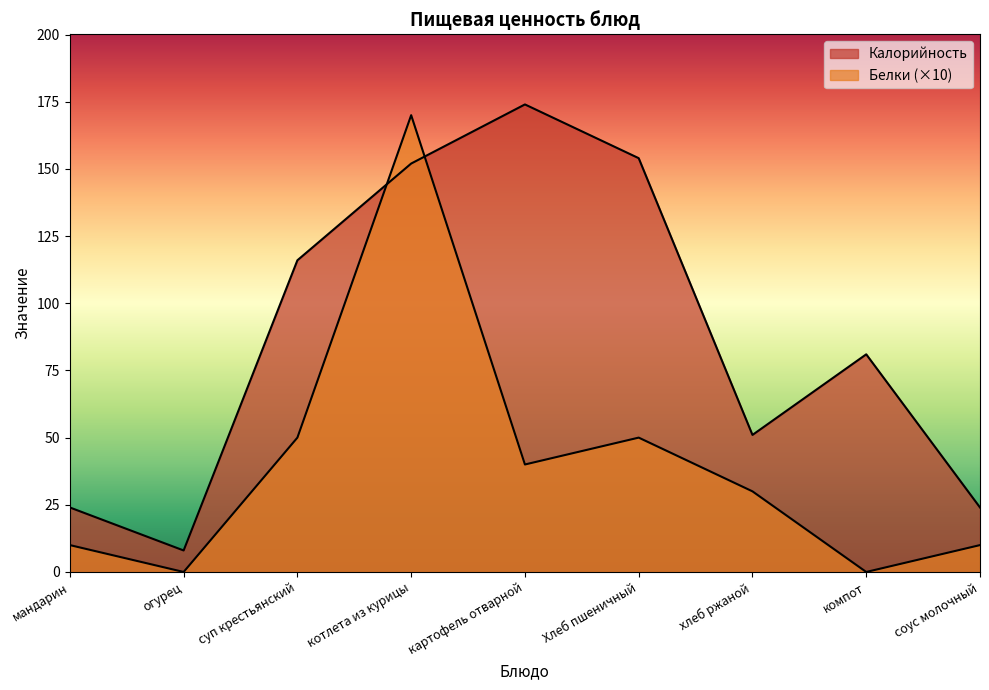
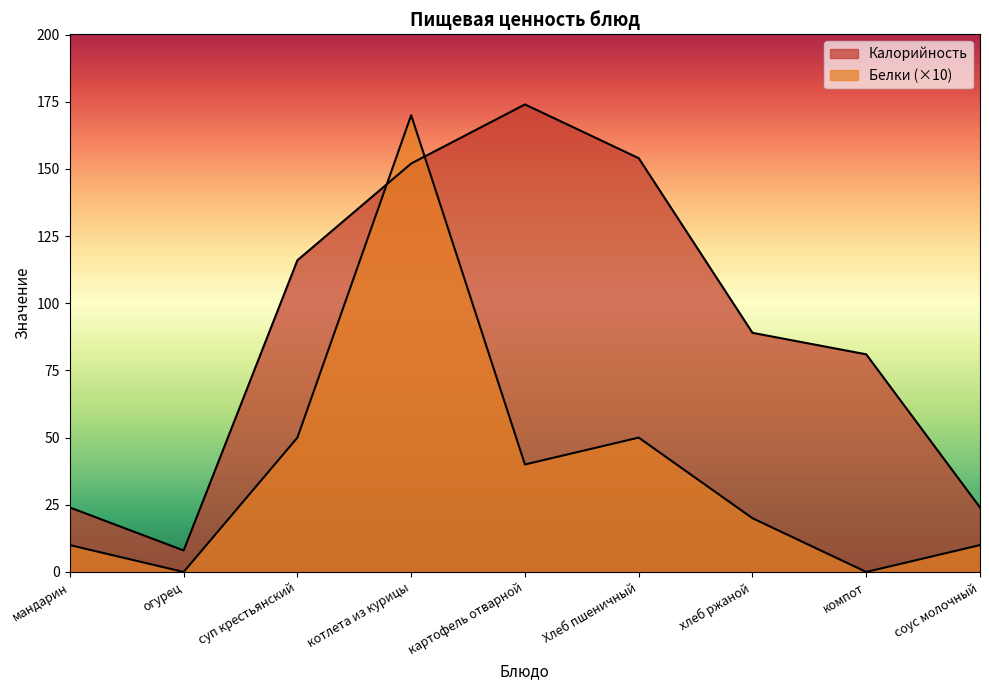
Калорийность, хлеб ржаной: 51 -> 89
Белки (×10), хлеб ржаной: 30 -> 20
